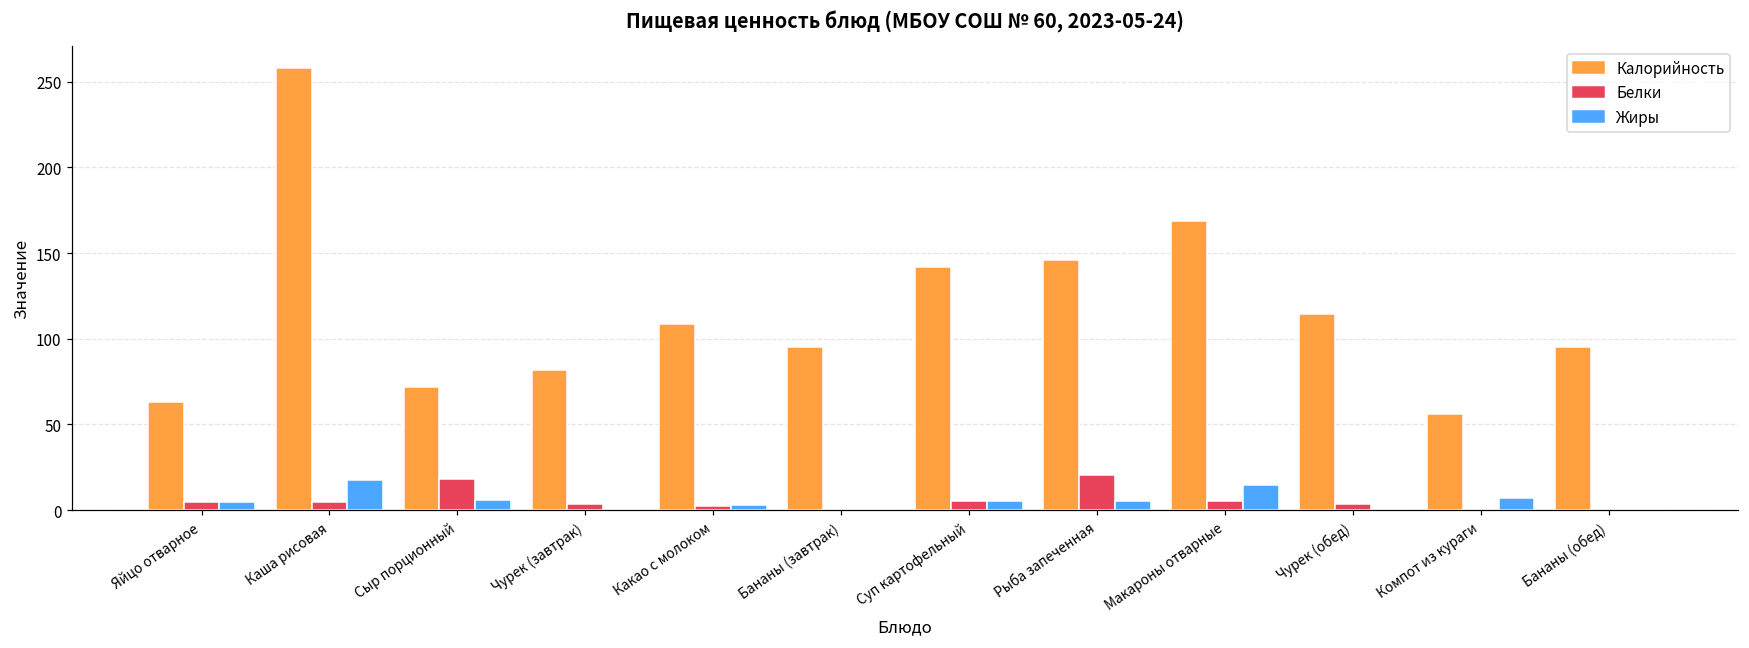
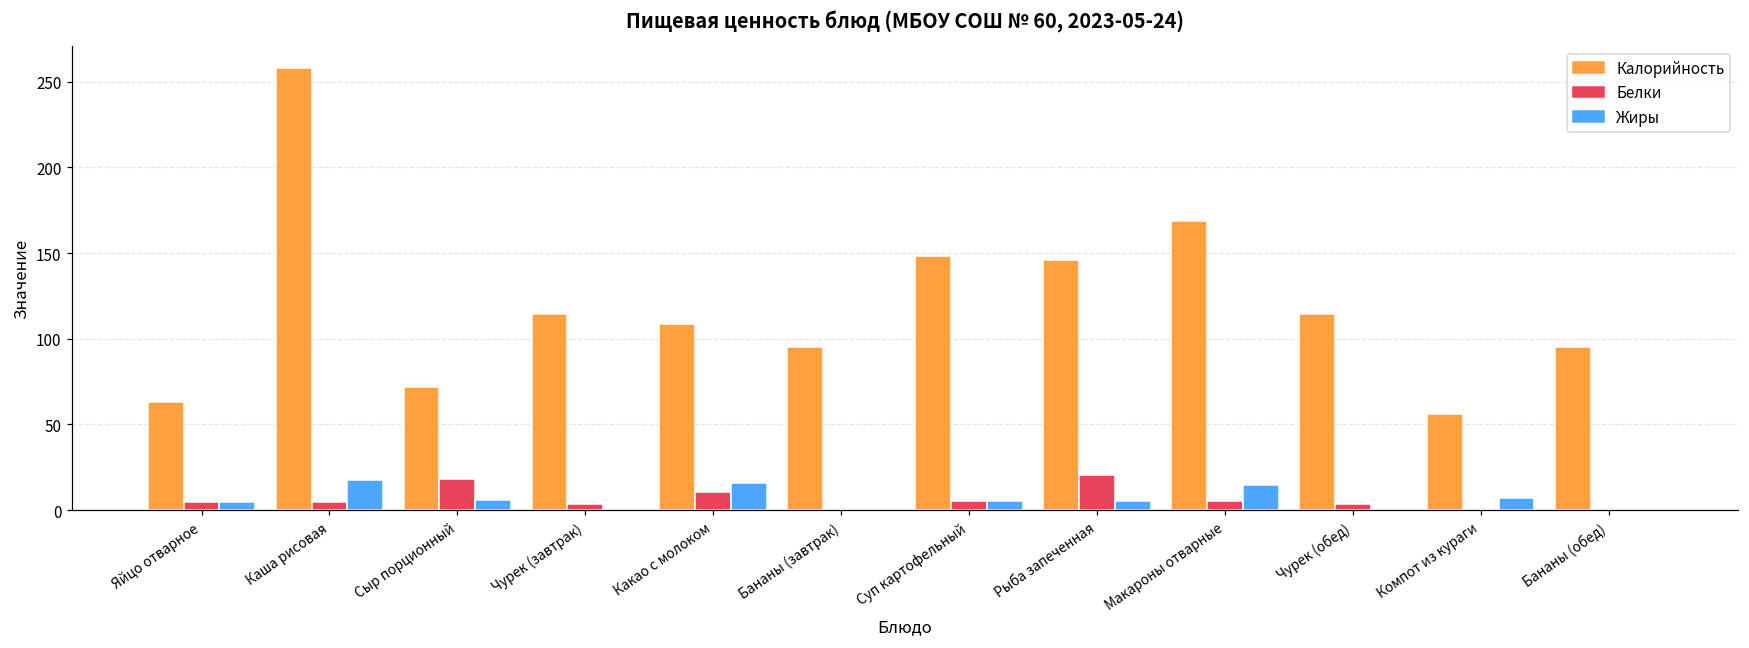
Калорийность, Чурек (завтрак): 82 -> 114
Белки, Какао с молоком: 3 -> 11
Жиры, Какао с молоком: 3 -> 16
Калорийность, Суп картофельный: 142 -> 148
